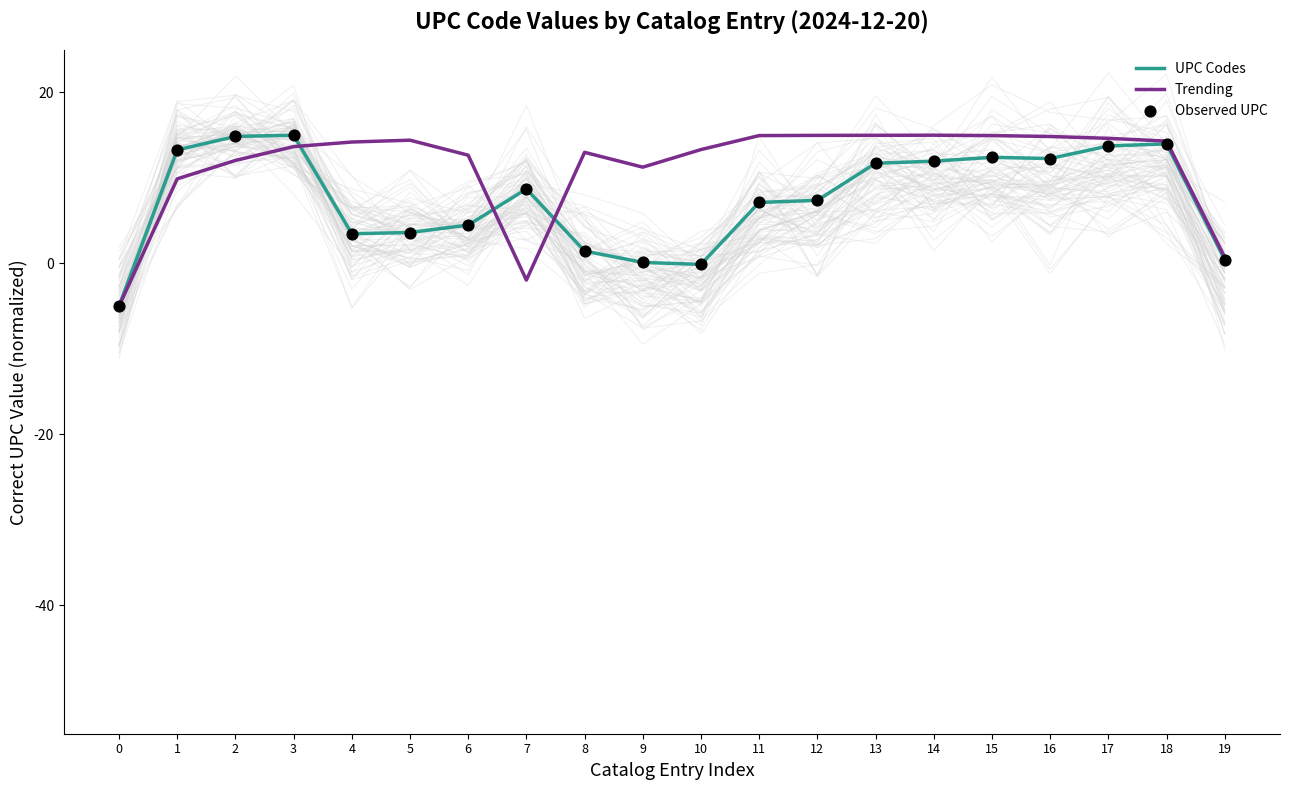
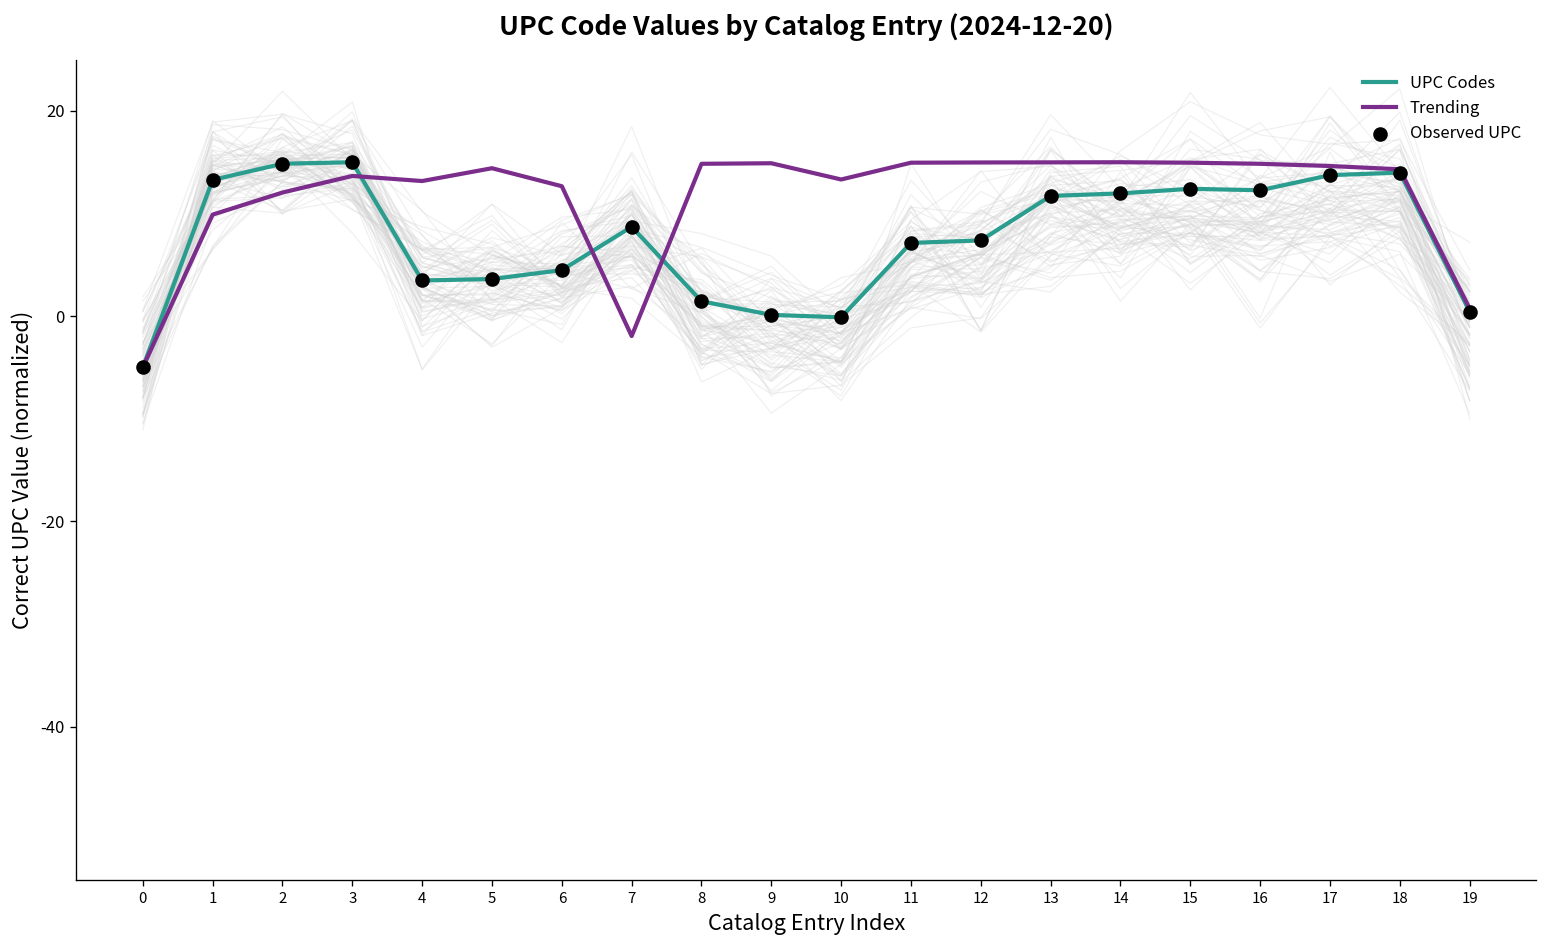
Trending, 4: 14 -> 13
Trending, 8: 13 -> 15
Trending, 9: 11 -> 15
